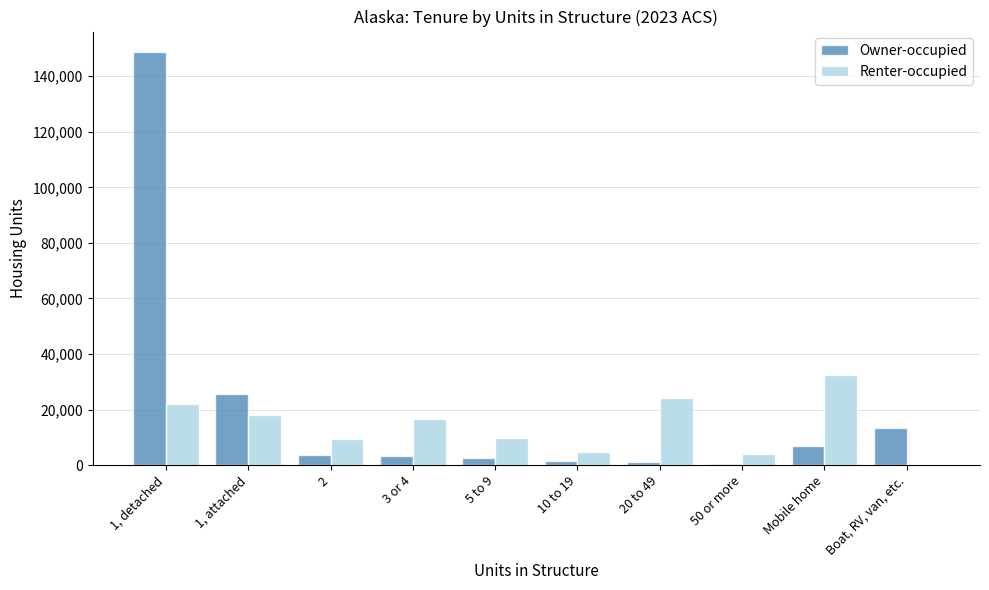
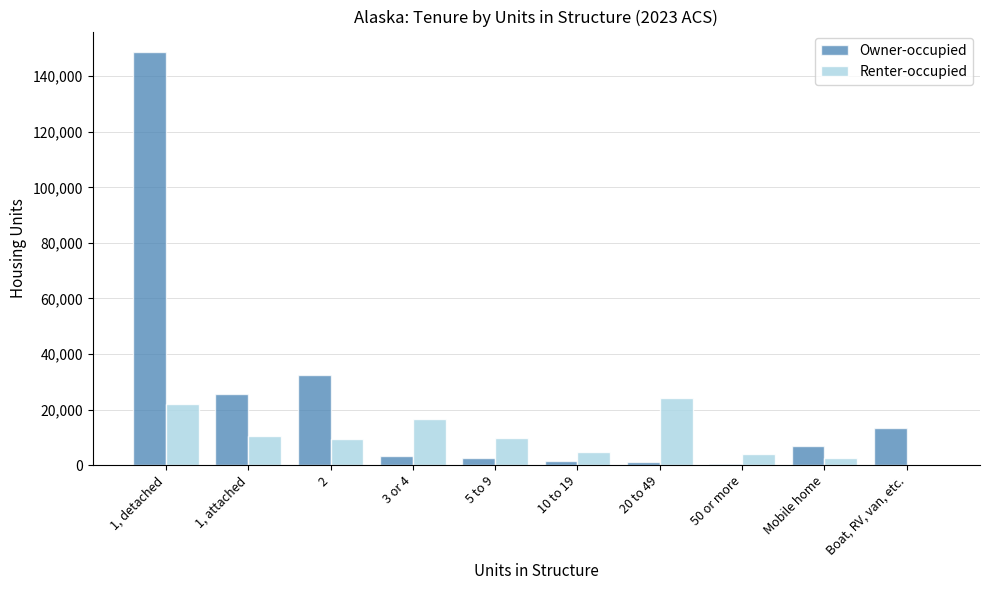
Renter-occupied, 1, attached: 18,000 -> 10,000
Owner-occupied, 2: 4,000 -> 33,000
Renter-occupied, Mobile home: 32,000 -> 2,000
